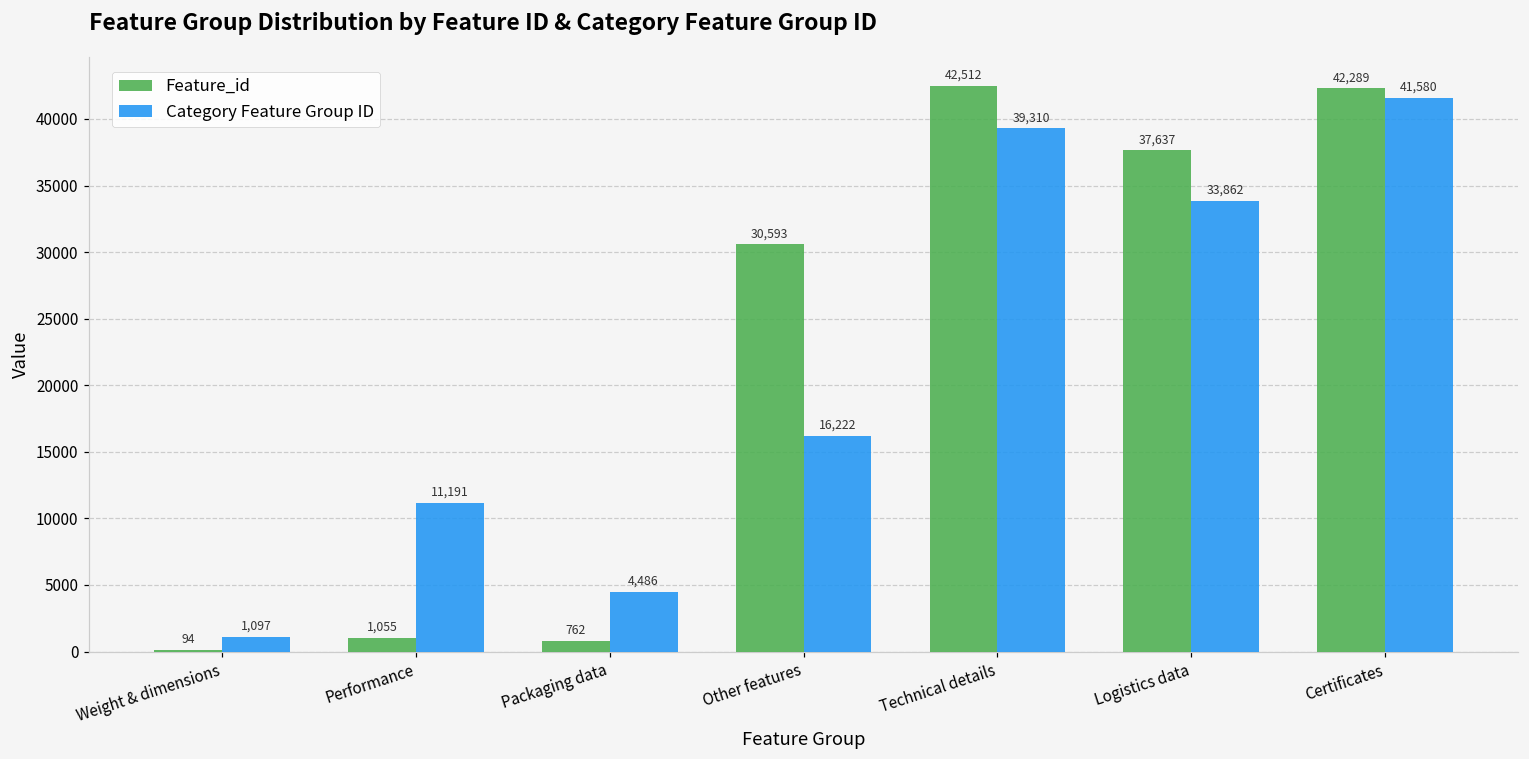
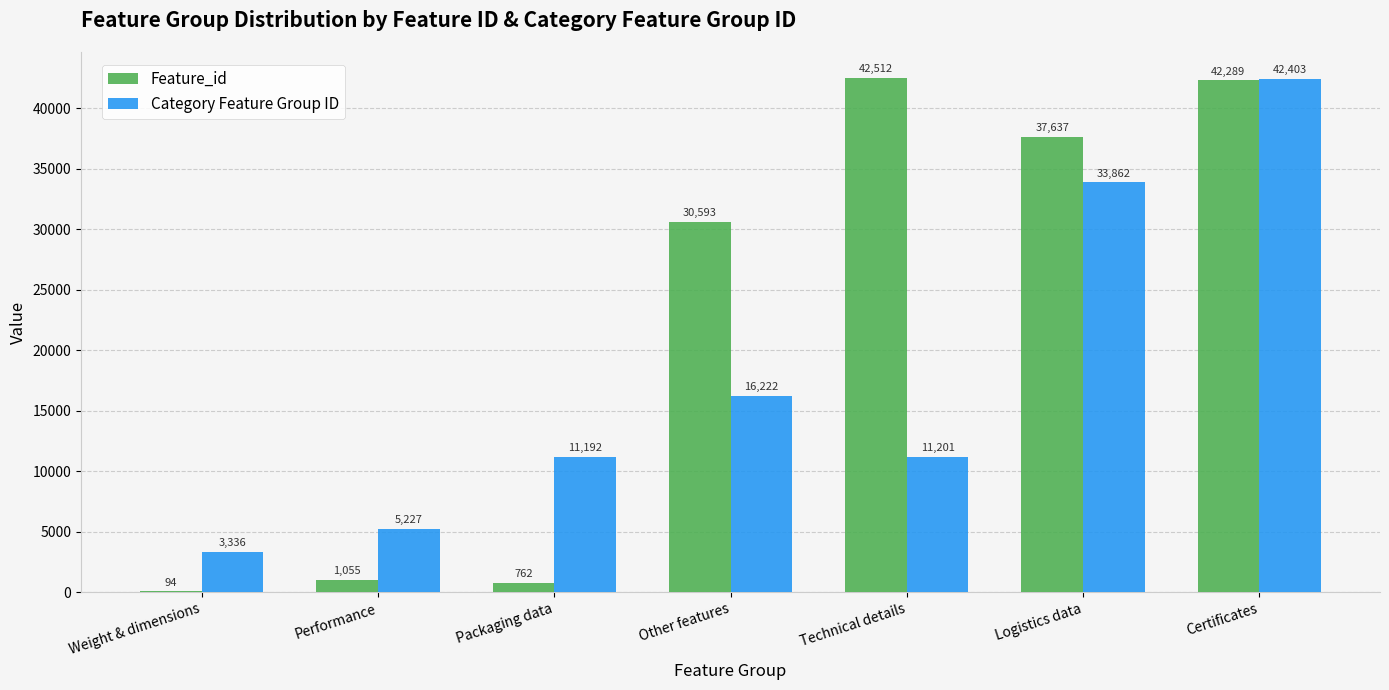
Category Feature Group ID, Weight & dimensions: 1,097 -> 3,336
Category Feature Group ID, Performance: 11,191 -> 5,227
Category Feature Group ID, Packaging data: 4,486 -> 11,192
Category Feature Group ID, Technical details: 39,310 -> 11,201
Category Feature Group ID, Certificates: 41,580 -> 42,403
